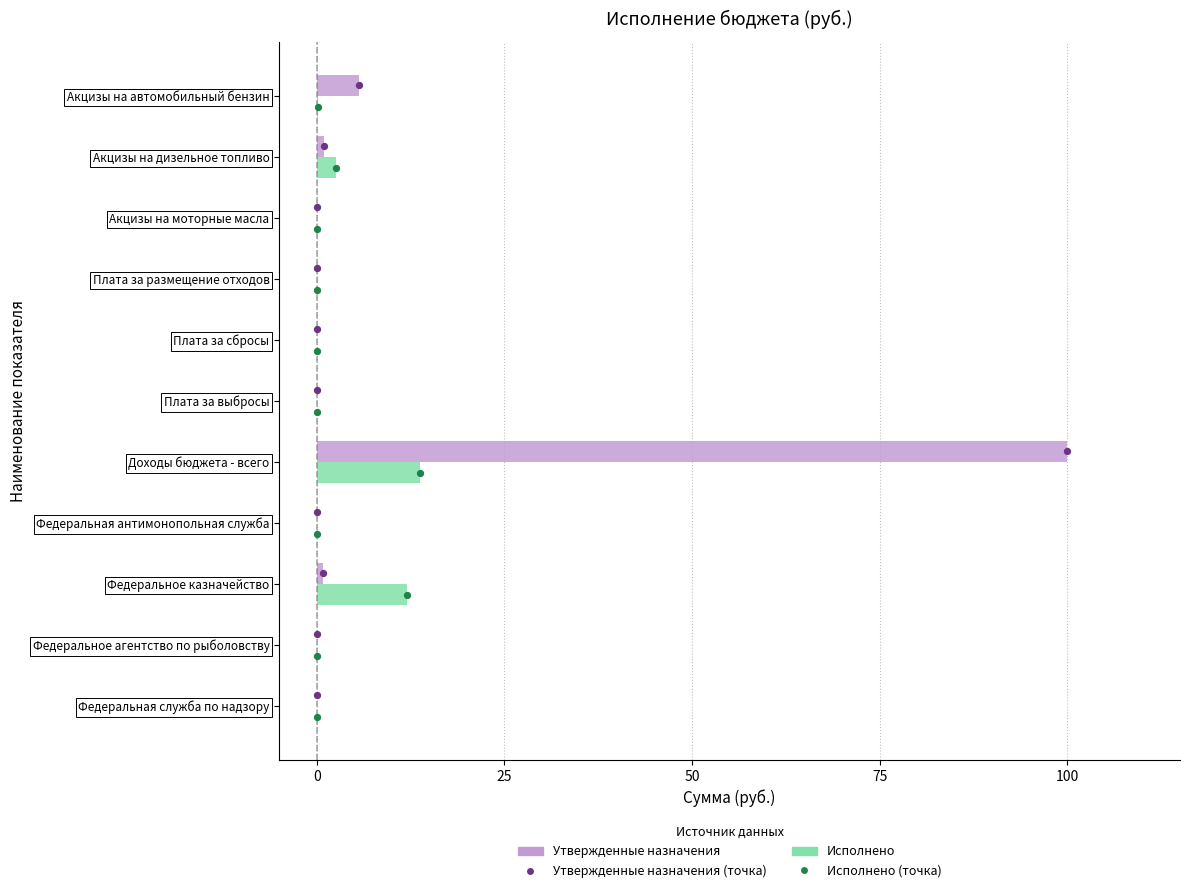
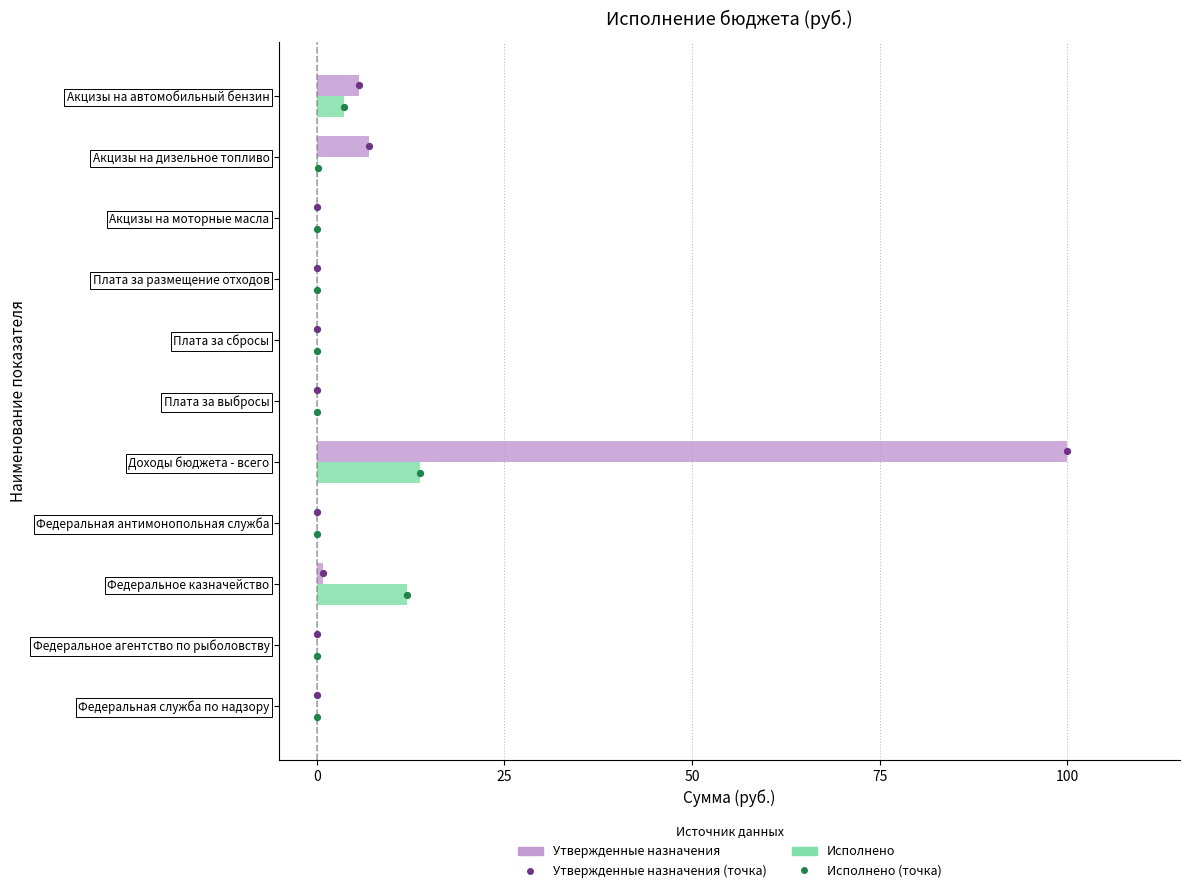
Исполнено, Акцизы на автомобильный бензин: 0 -> 4
Утвержденные назначения, Акцизы на дизельное топливо: 1 -> 7
Исполнено, Акцизы на дизельное топливо: 3 -> 0
